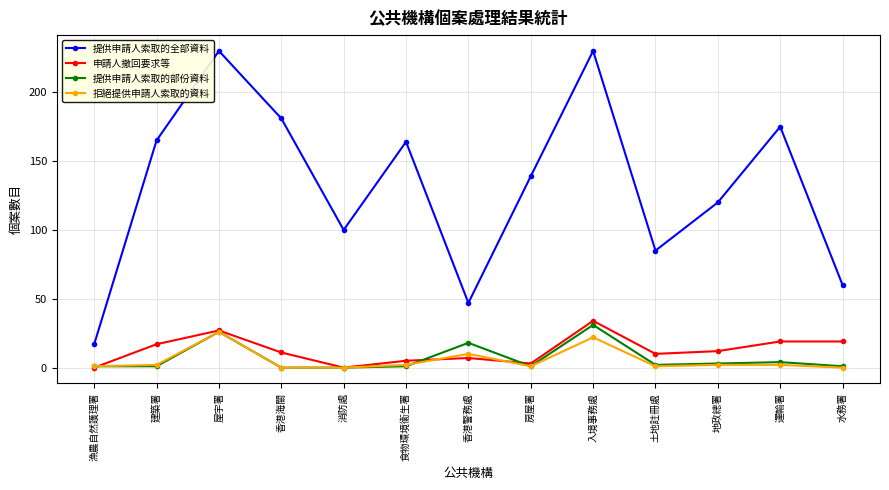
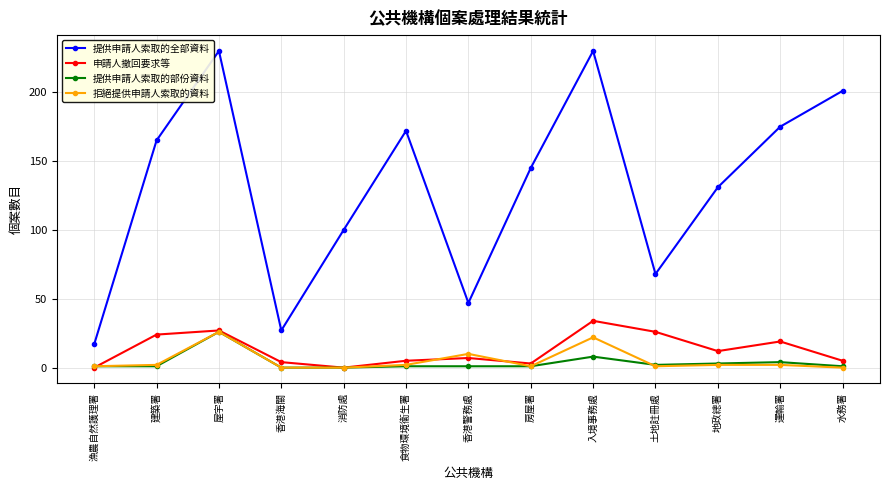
申請人撤回要求等, 建築署: 17 -> 24
提供申請人索取的全部資料, 香港海關: 181 -> 27
申請人撤回要求等, 香港海關: 11 -> 4
提供申請人索取的全部資料, 食物環境衞生署: 164 -> 172
提供申請人索取的部份資料, 香港警務處: 18 -> 1
提供申請人索取的全部資料, 房屋署: 139 -> 145
提供申請人索取的部份資料, 入境事務處: 31 -> 8
提供申請人索取的全部資料, 土地註冊處: 85 -> 68
申請人撤回要求等, 土地註冊處: 10 -> 26
提供申請人索取的全部資料, 地政總署: 120 -> 131
提供申請人索取的全部資料, 水務署: 60 -> 201
申請人撤回要求等, 水務署: 19 -> 5
